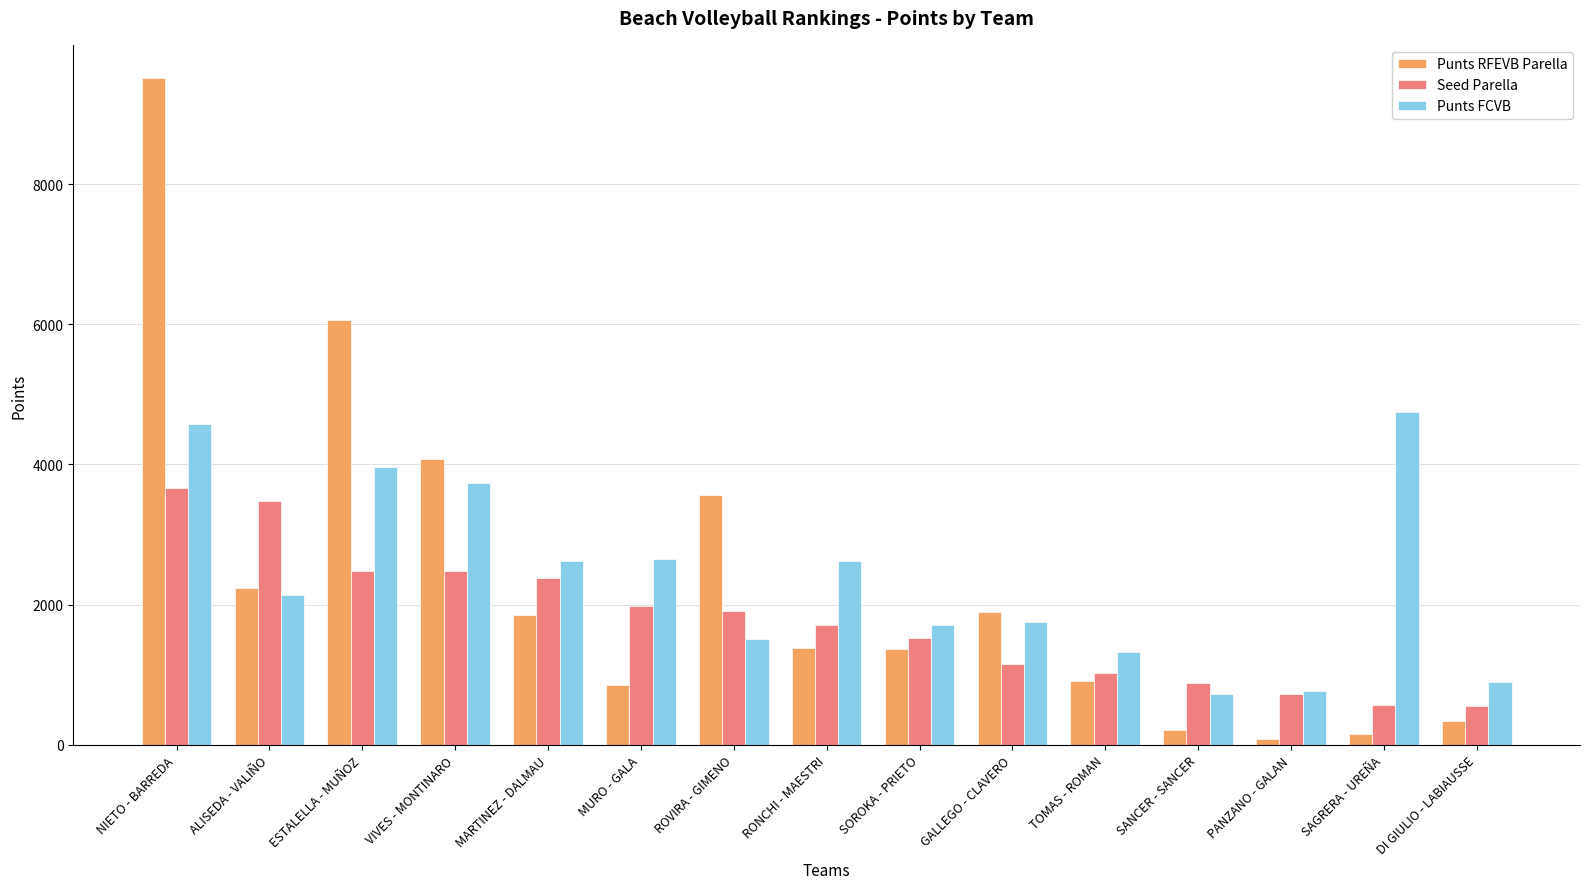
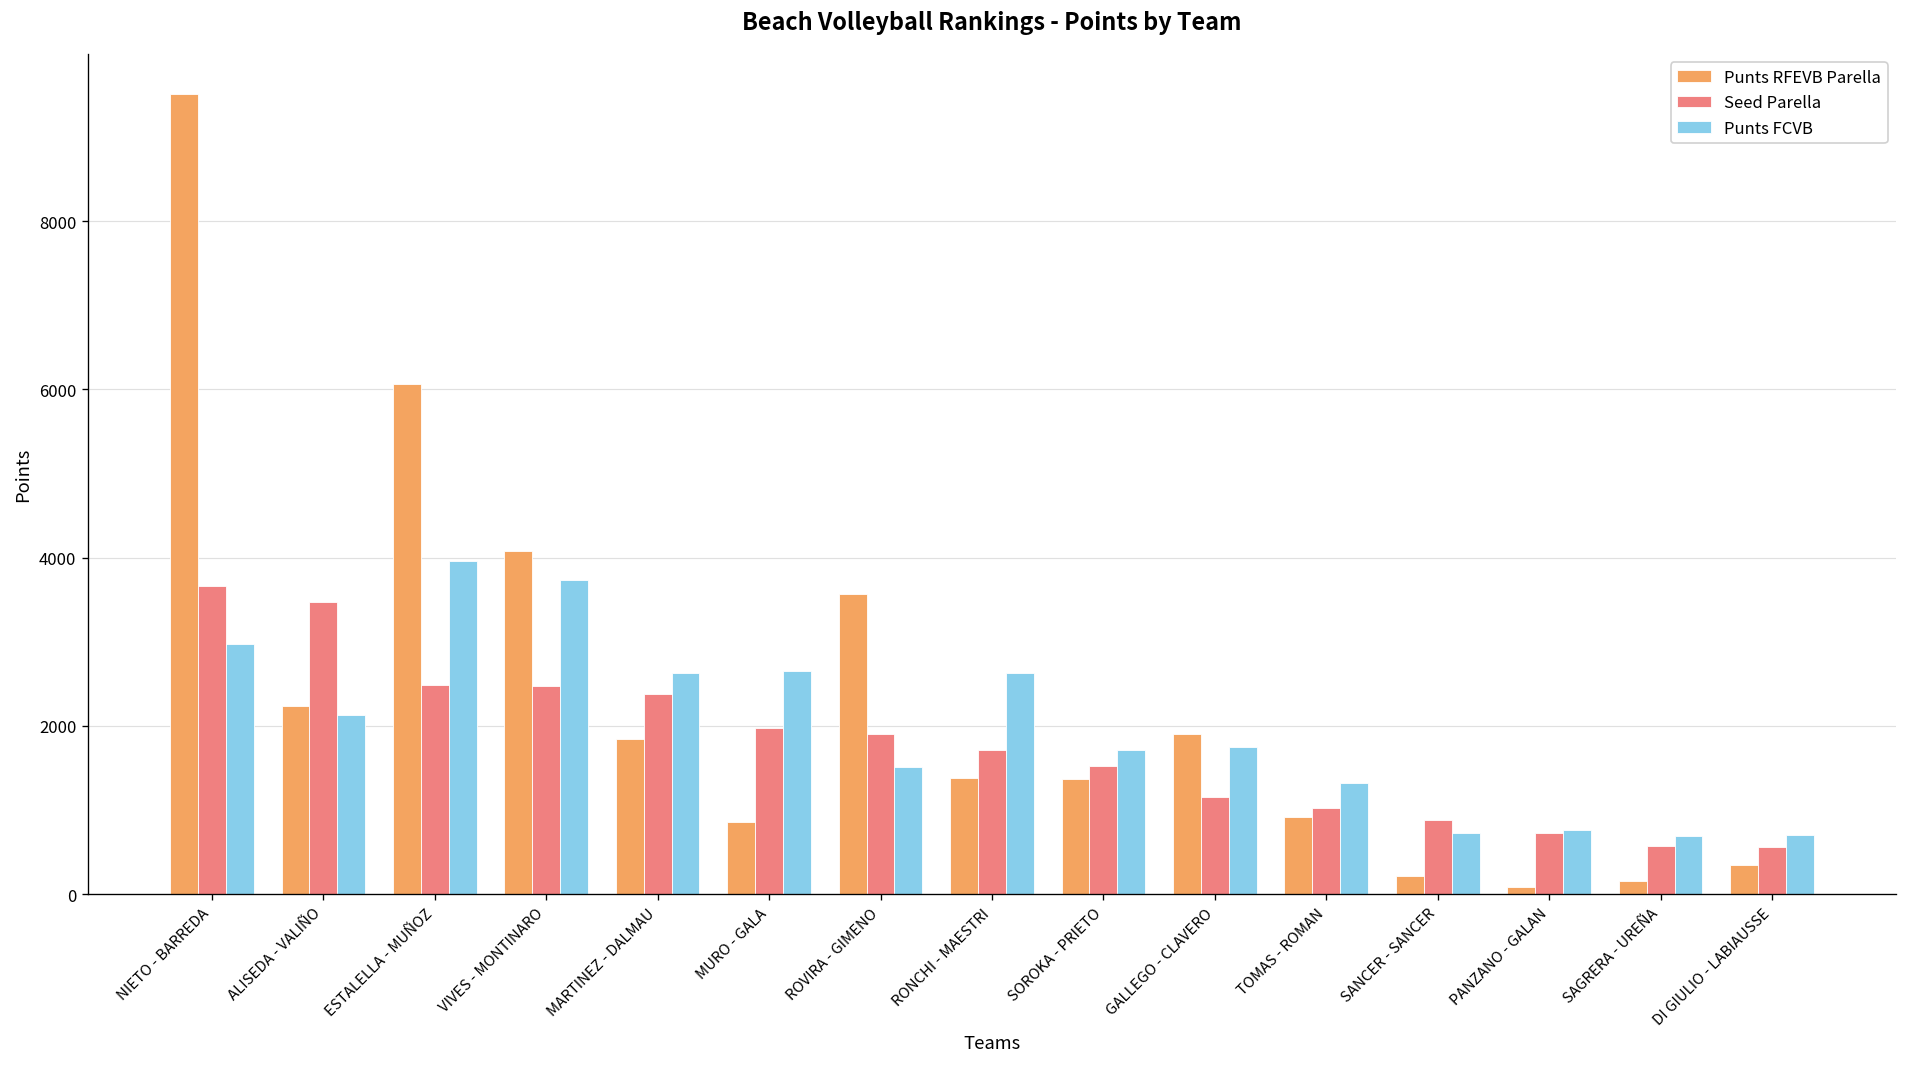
Punts FCVB, NIETO - BARREDA: 4600 -> 3000
Punts FCVB, SAGRERA - UREÑA: 4700 -> 700
Punts FCVB, DI GIULIO - LABIAUSSE: 900 -> 700
